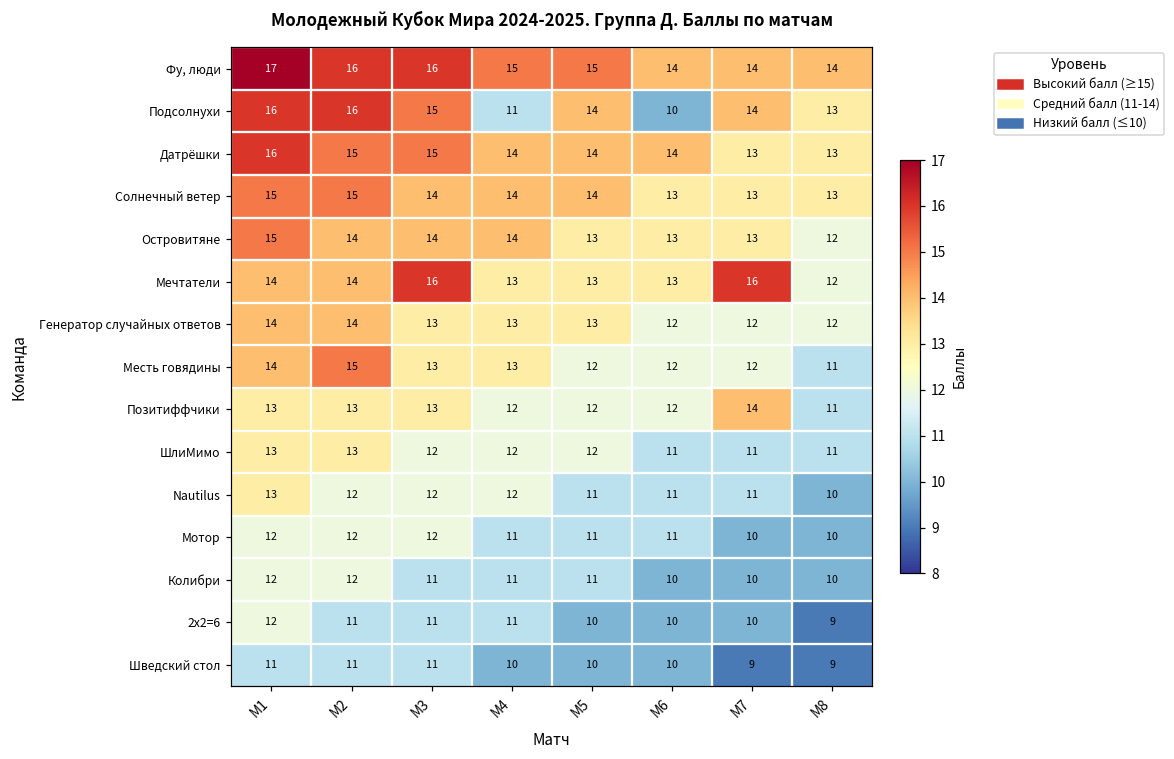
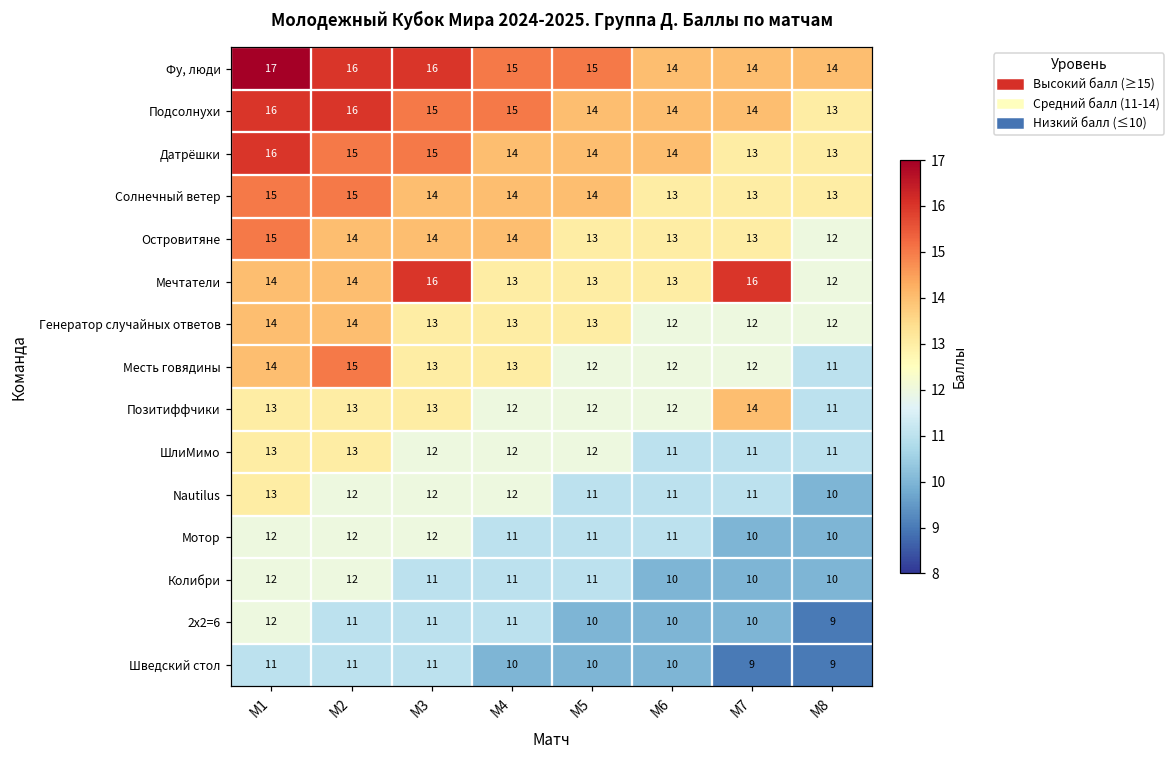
Подсолнухи, M4: 11 -> 15
Подсолнухи, M6: 10 -> 14
